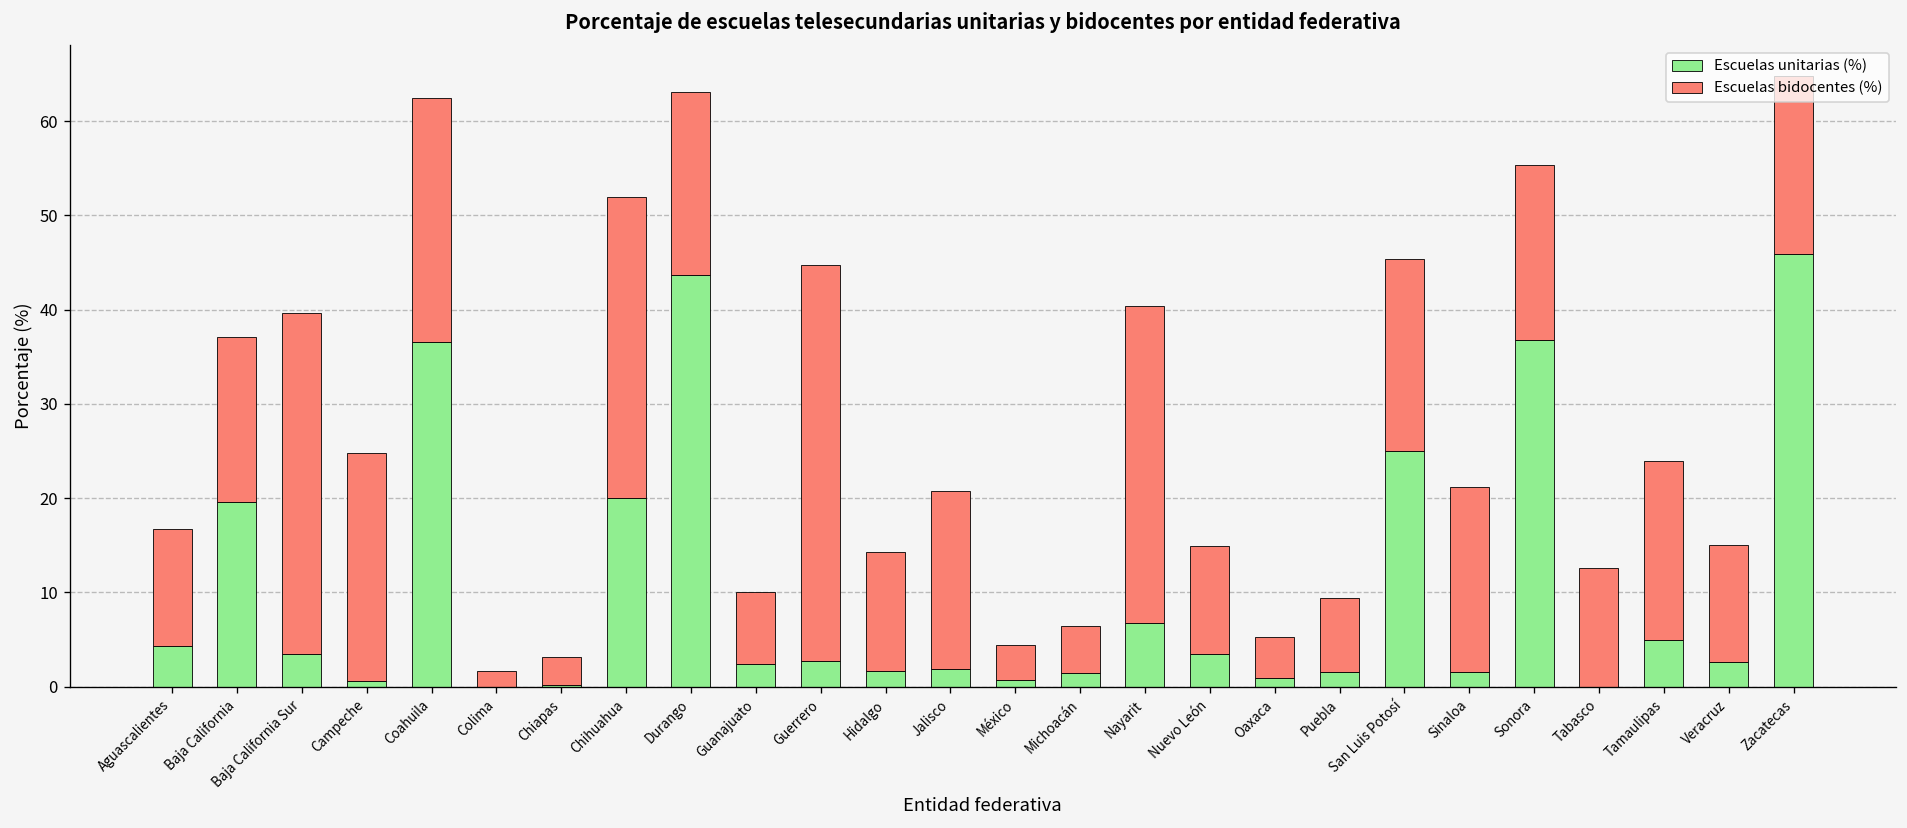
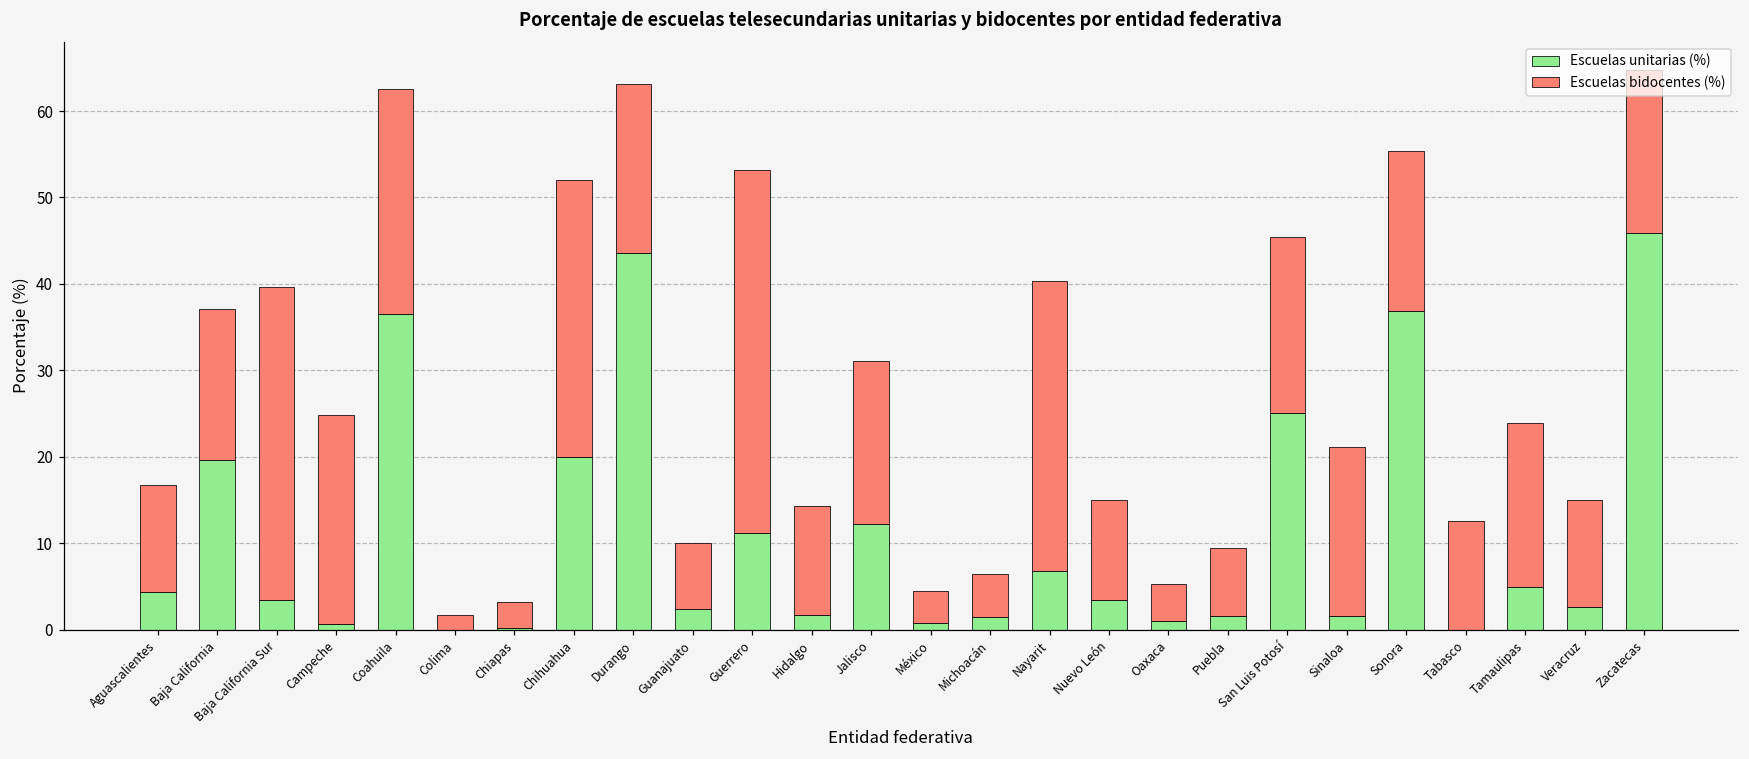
Escuelas unitarias (%), Guerrero: 3 -> 11
Escuelas unitarias (%), Jalisco: 2 -> 12
